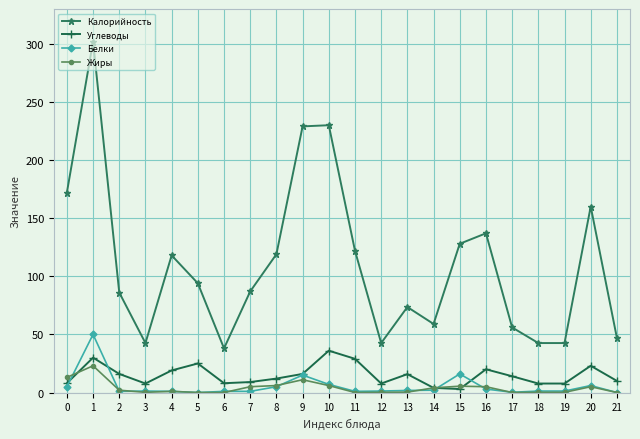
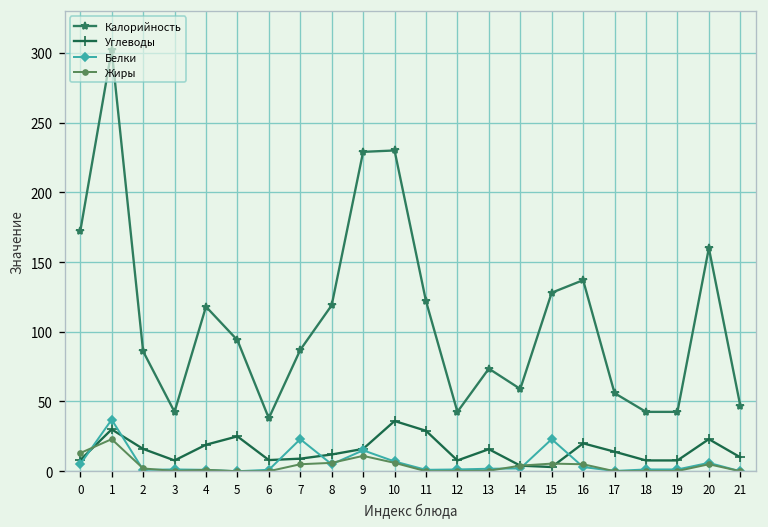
Белки, 1: 50 -> 37
Белки, 7: 1 -> 23
Белки, 15: 16 -> 23
